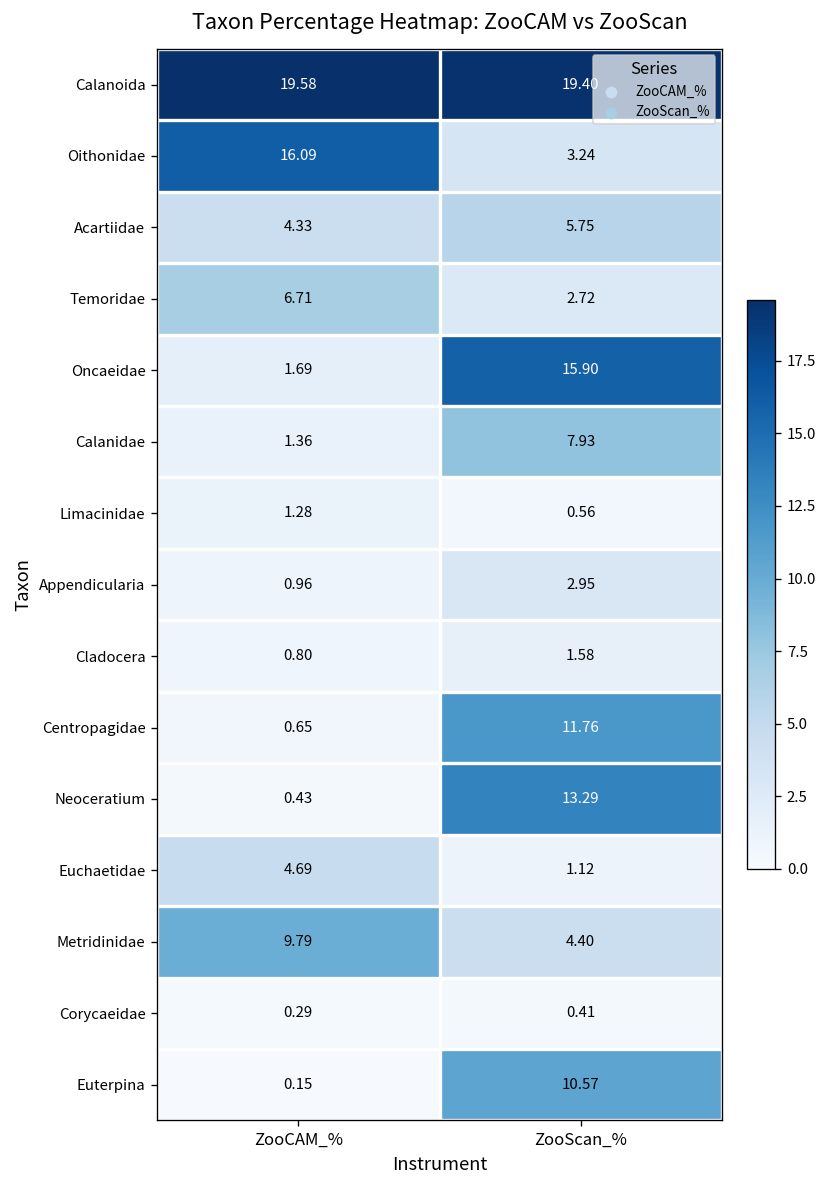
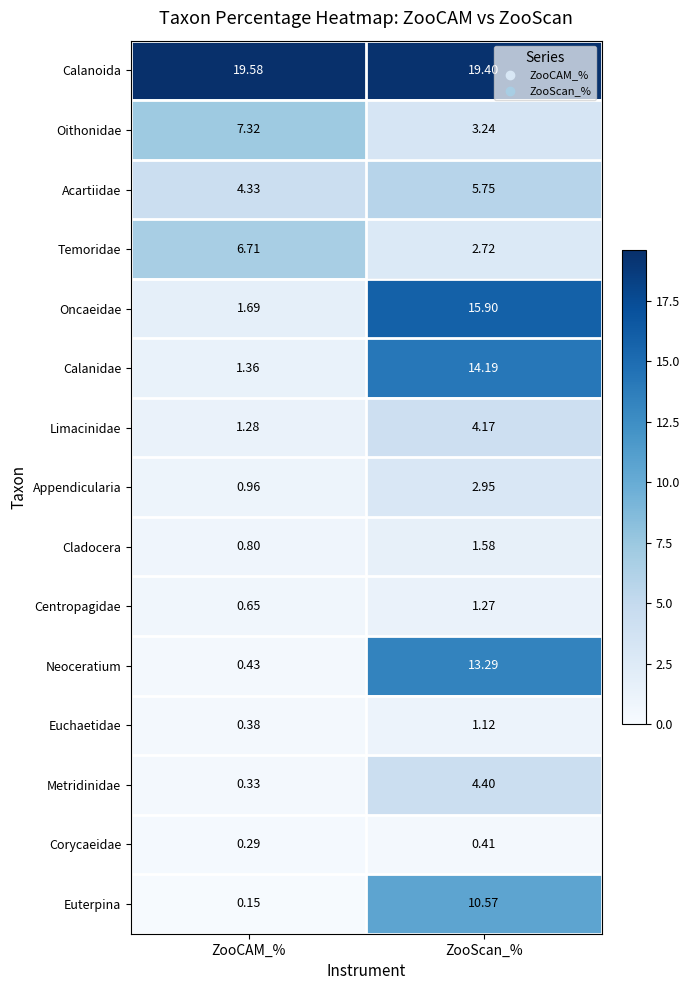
Oithonidae, ZooCAM_%: 16.09 -> 7.32
Calanidae, ZooScan_%: 7.93 -> 14.19
Limacinidae, ZooScan_%: 0.56 -> 4.17
Centropagidae, ZooScan_%: 11.76 -> 1.27
Euchaetidae, ZooCAM_%: 4.69 -> 0.38
Metridinidae, ZooCAM_%: 9.79 -> 0.33
